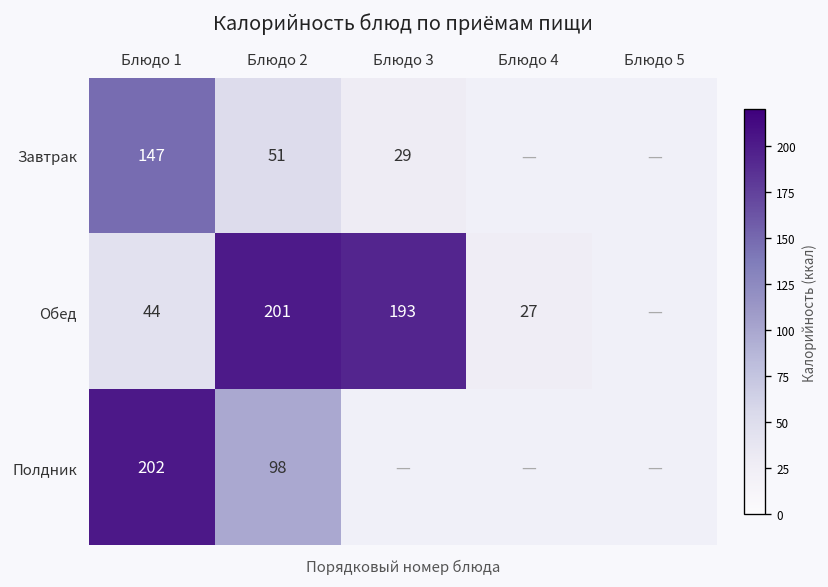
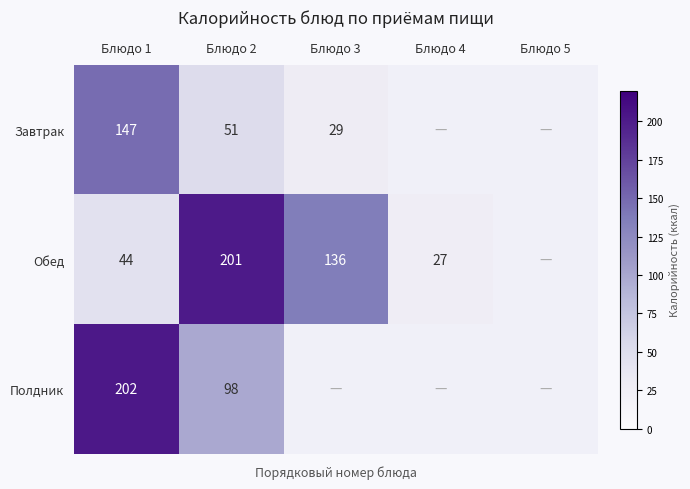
Обед, Блюдо 3: 193 -> 136
